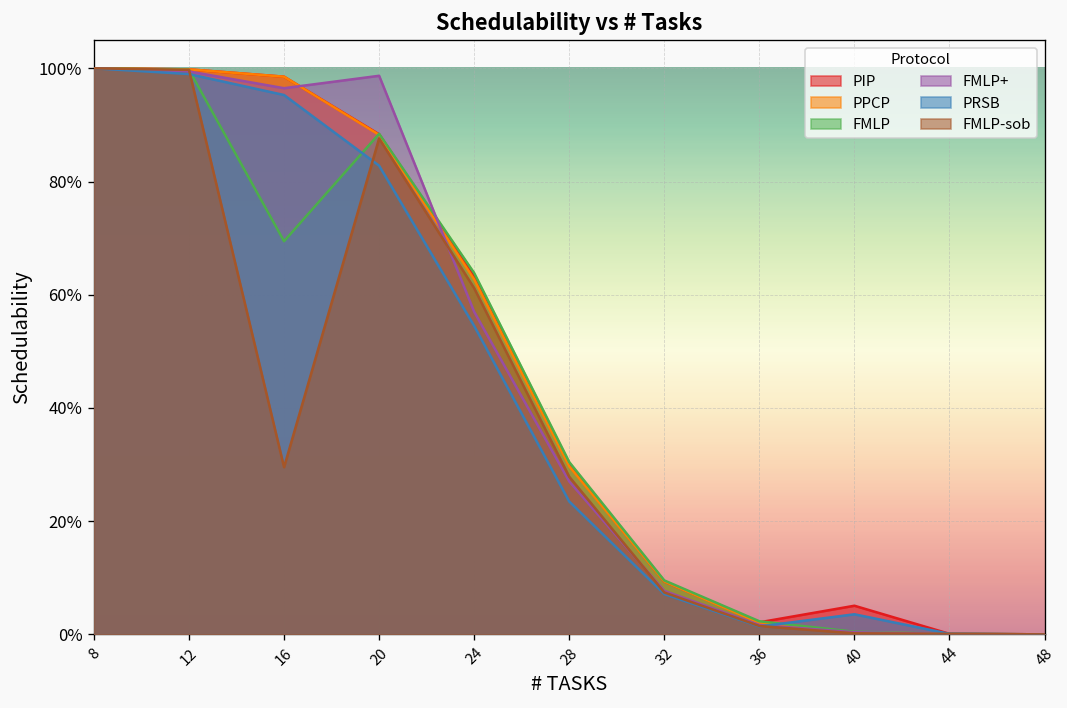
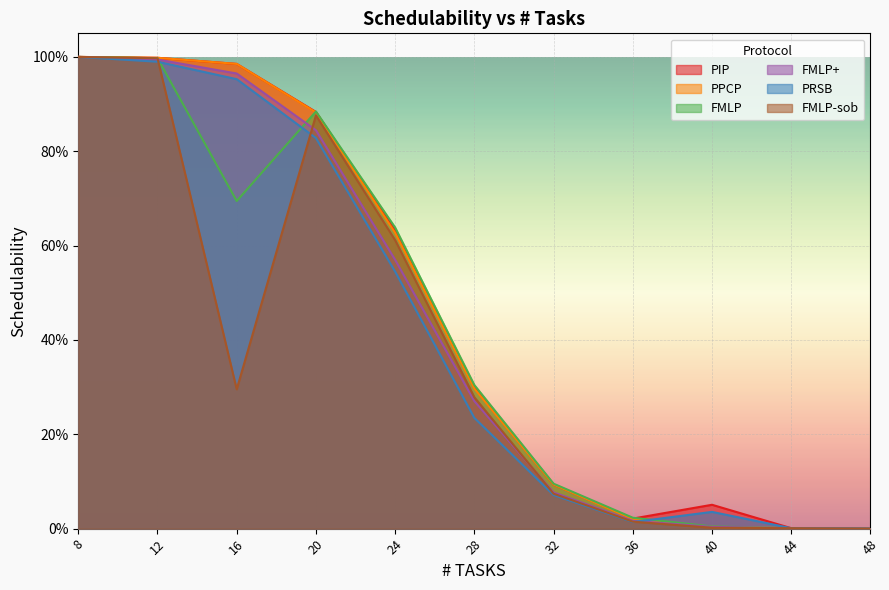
FMLP+, 20: 99% -> 84%
